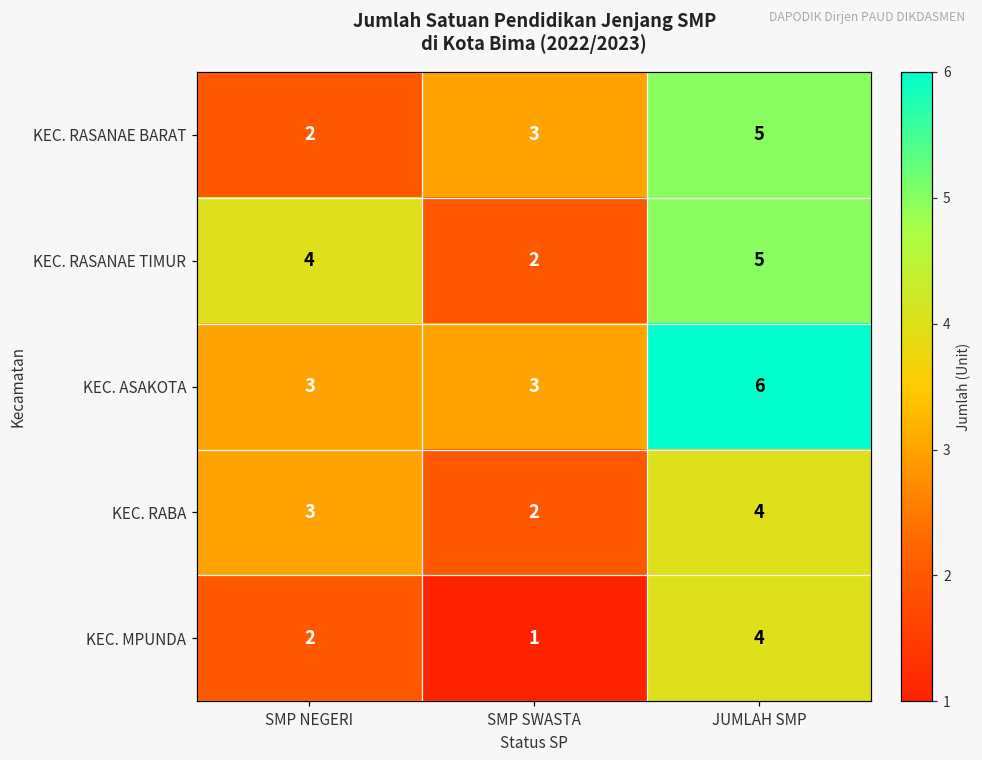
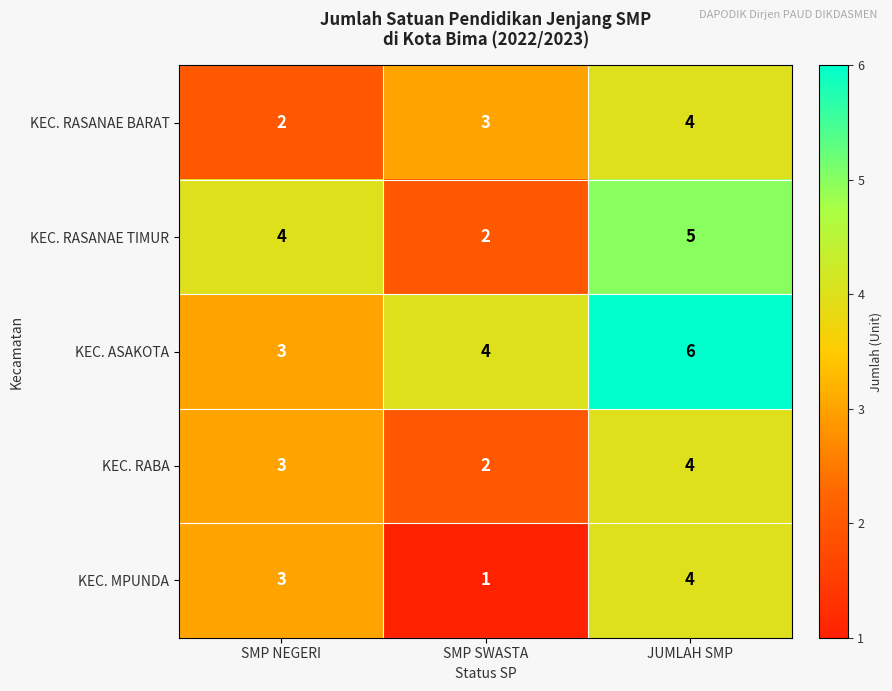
KEC. RASANAE BARAT, JUMLAH SMP: 5 -> 4
KEC. ASAKOTA, SMP SWASTA: 3 -> 4
KEC. MPUNDA, SMP NEGERI: 2 -> 3
